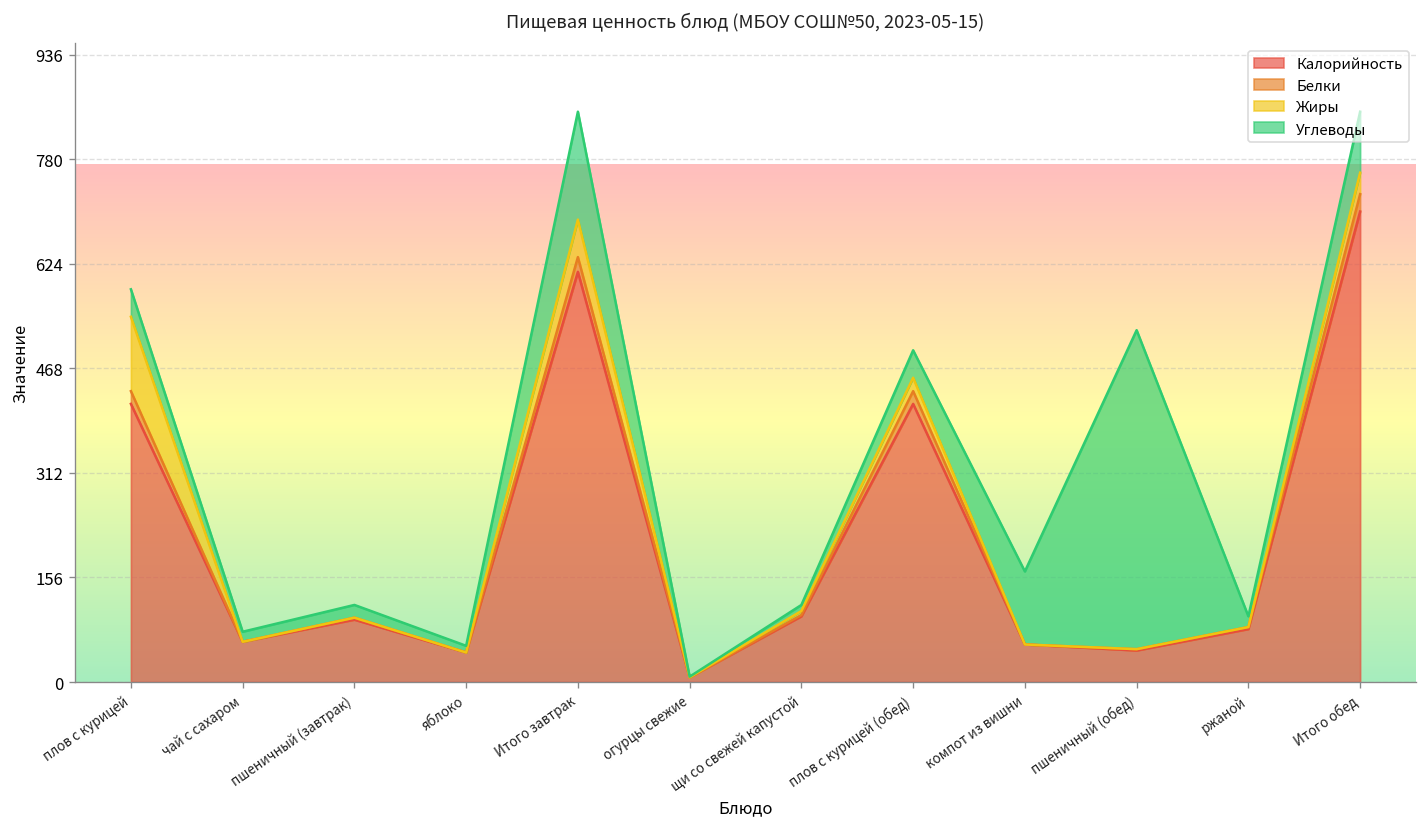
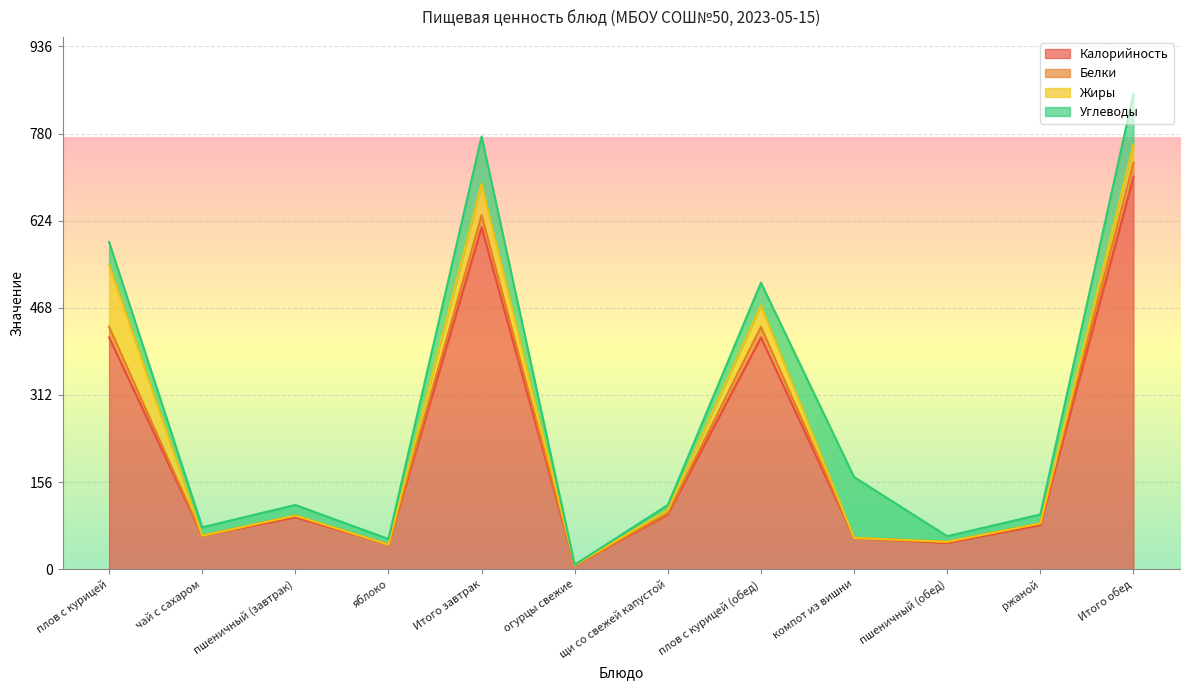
Углеводы, Итого завтрак: 160 -> 90
Жиры, плов с курицей (обед): 20 -> 40
Углеводы, пшеничный (обед): 480 -> 10
